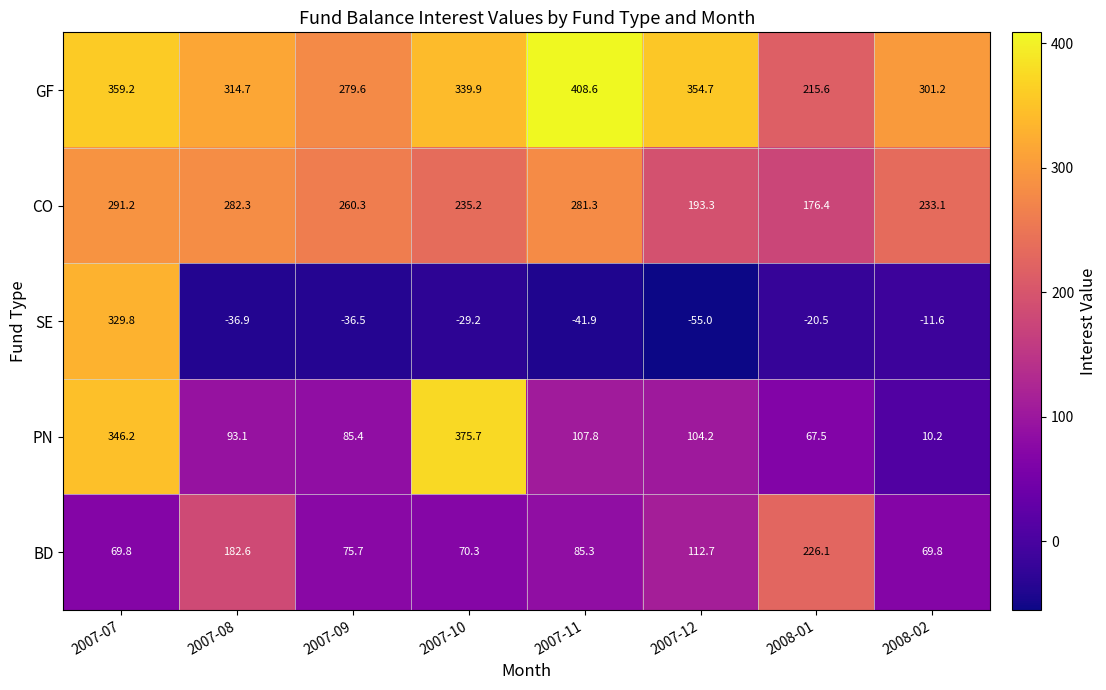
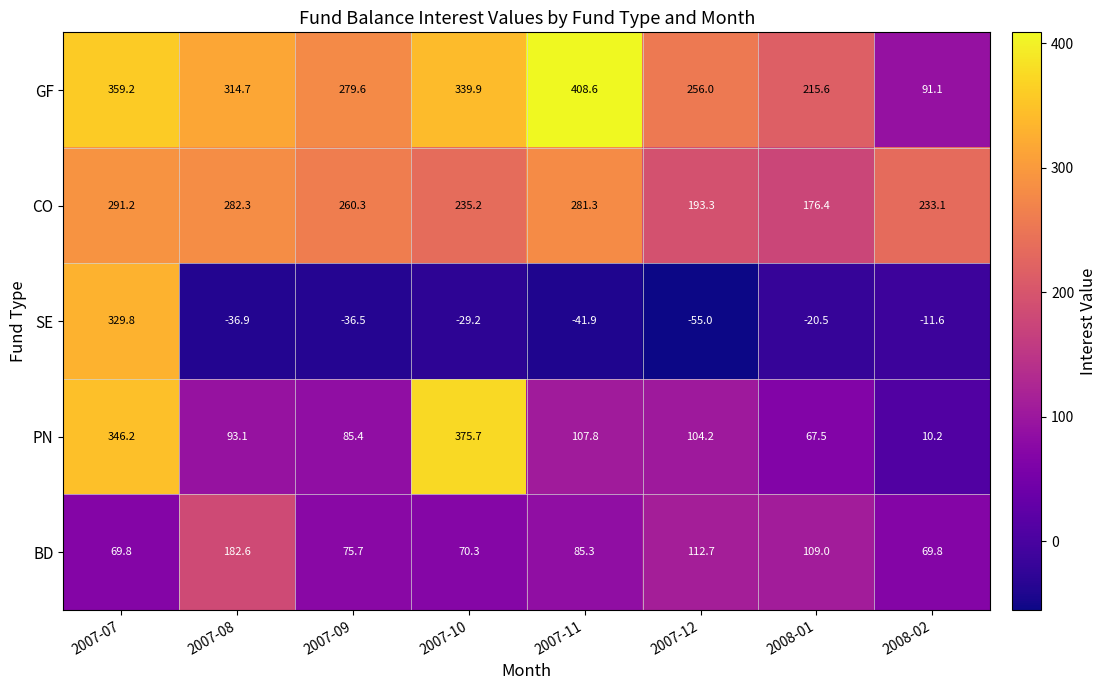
GF, 2007-12: 354.7 -> 256.0
GF, 2008-02: 301.2 -> 91.1
BD, 2008-01: 226.1 -> 109.0
